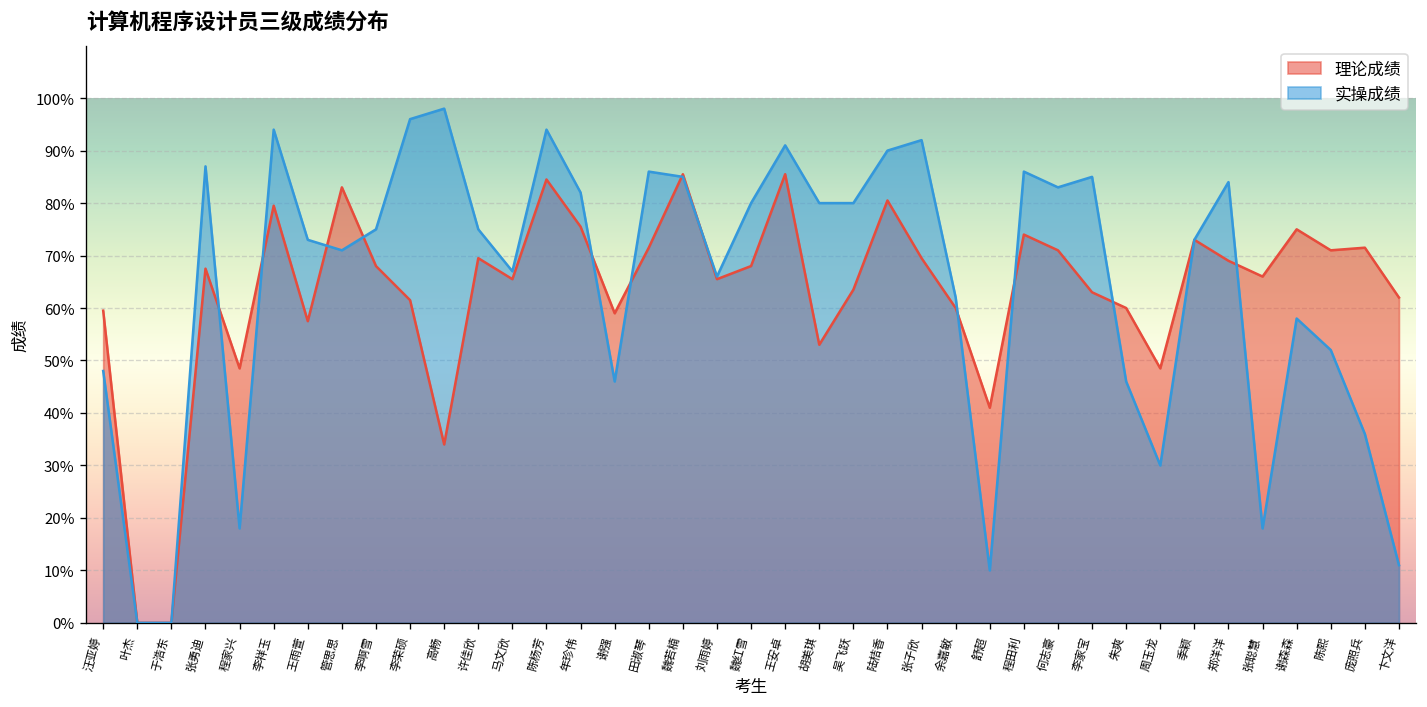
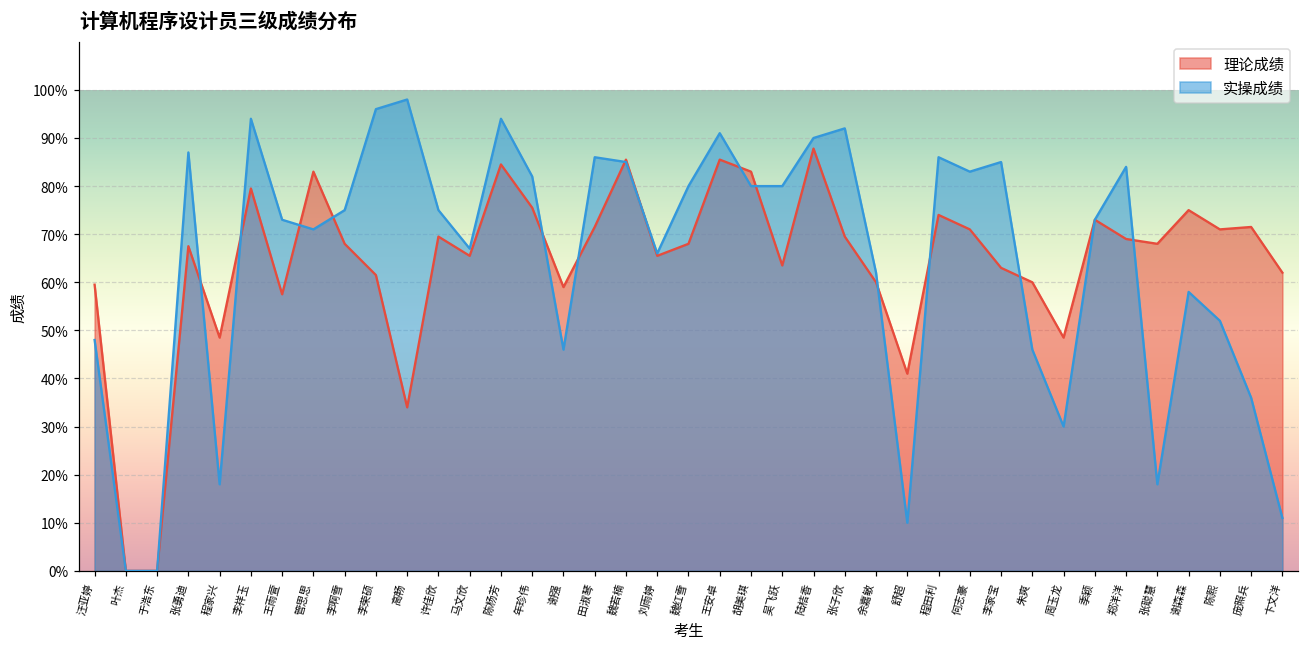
理论成绩, 胡美琪: 53% -> 83%
理论成绩, 陆桔香: 81% -> 88%
理论成绩, 张聪慧: 66% -> 68%
